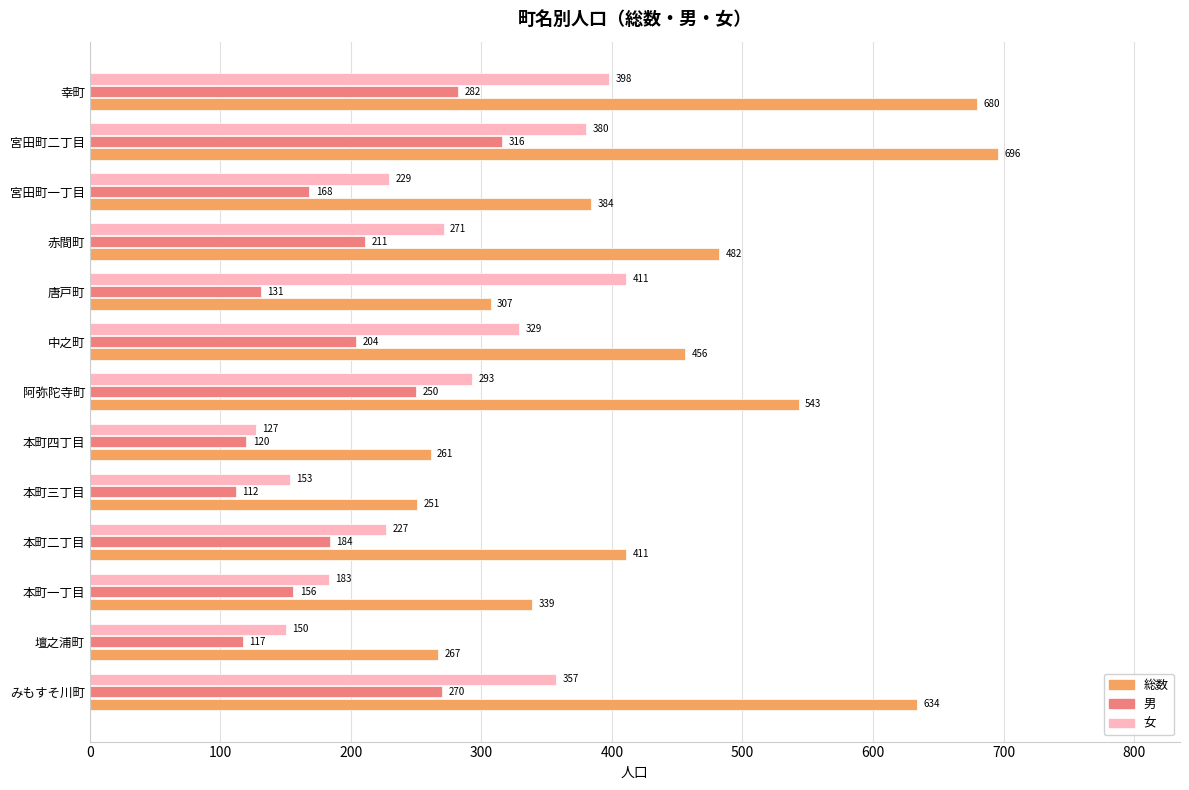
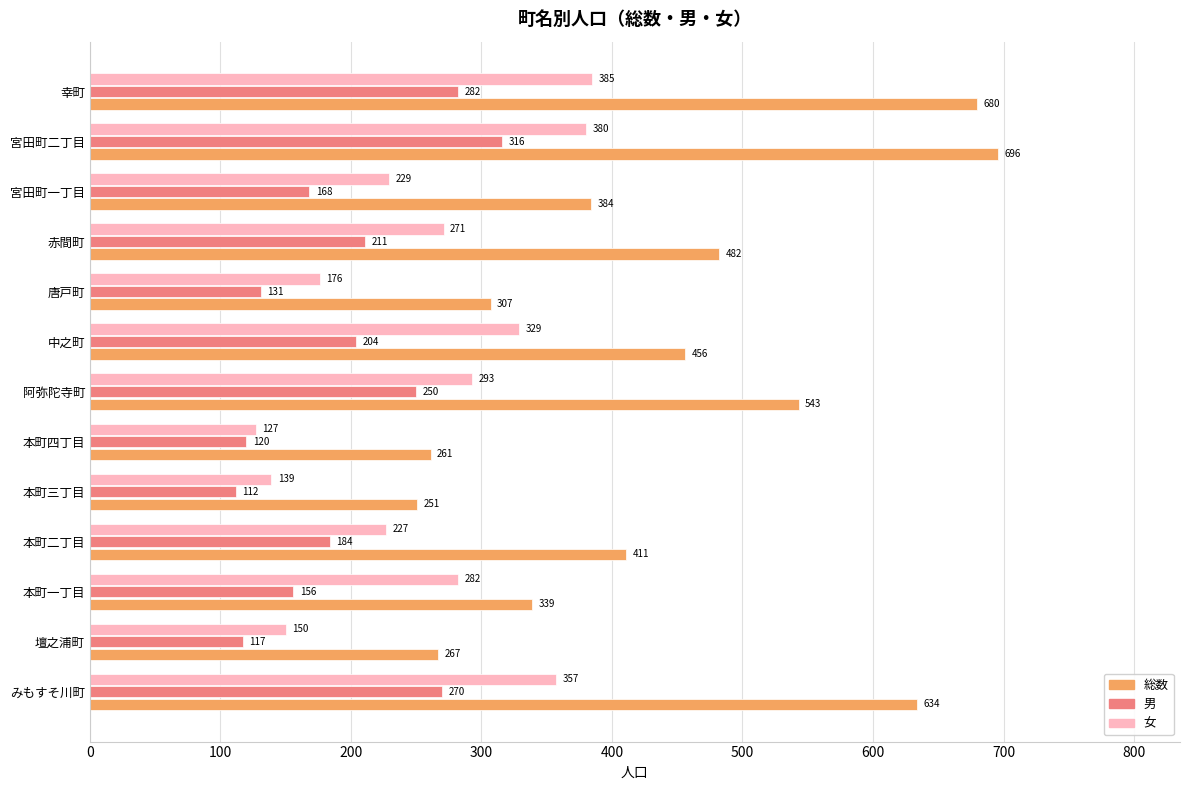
女, 幸町: 398 -> 385
女, 唐戸町: 411 -> 176
女, 本町三丁目: 153 -> 139
女, 本町一丁目: 183 -> 282
